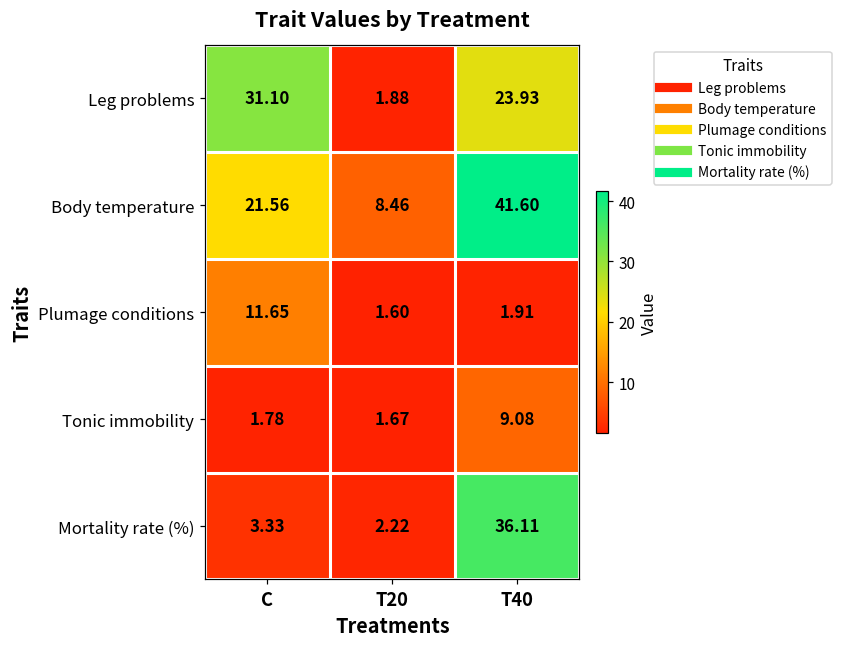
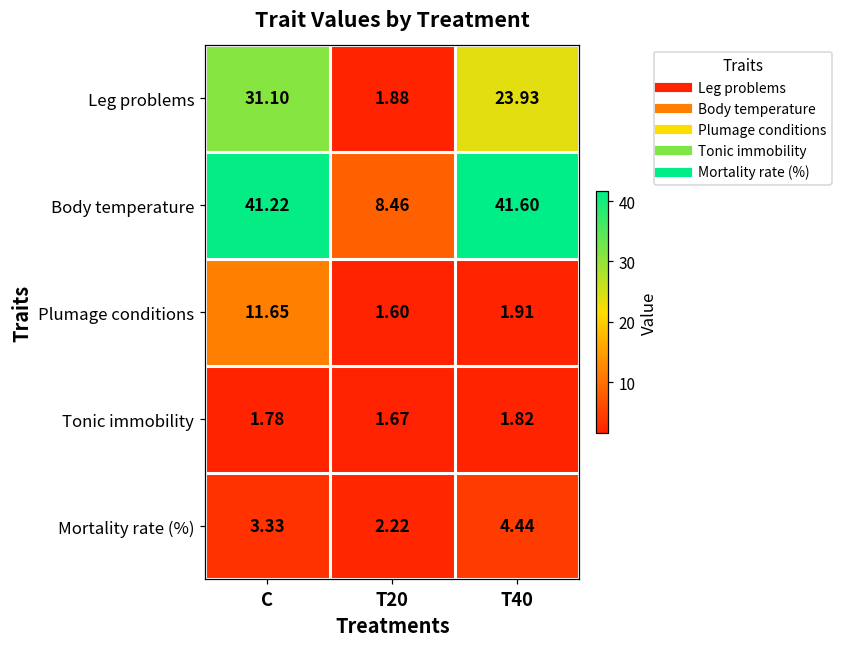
Body temperature, C: 21.56 -> 41.22
Tonic immobility, T40: 9.08 -> 1.82
Mortality rate (%), T40: 36.11 -> 4.44
